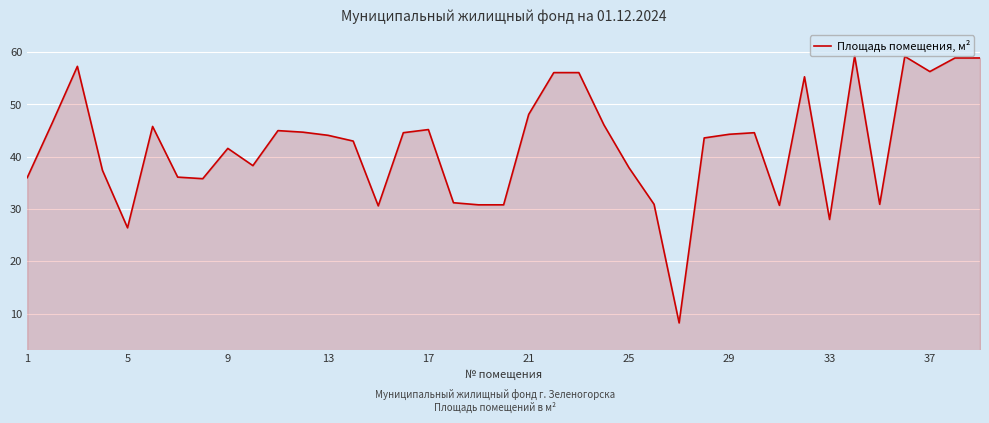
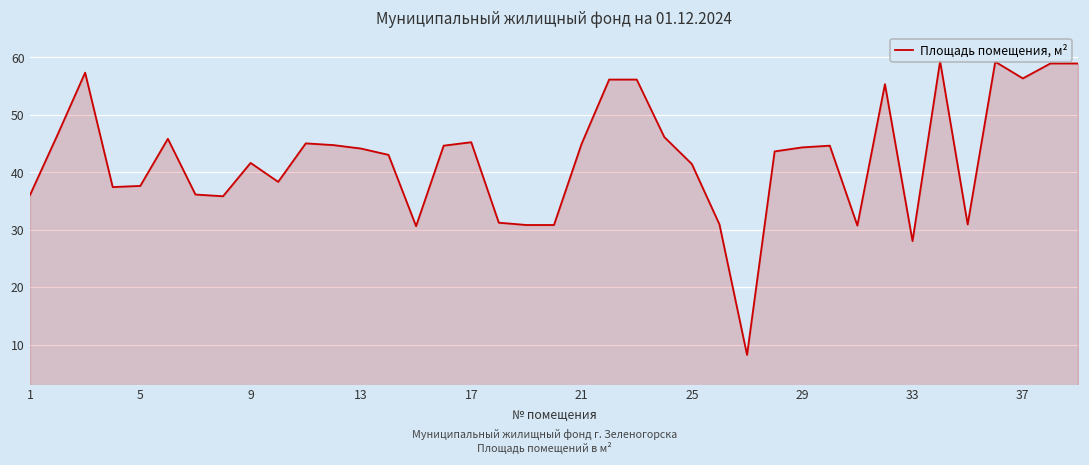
5: 26 -> 38
21: 48 -> 45
25: 38 -> 41
